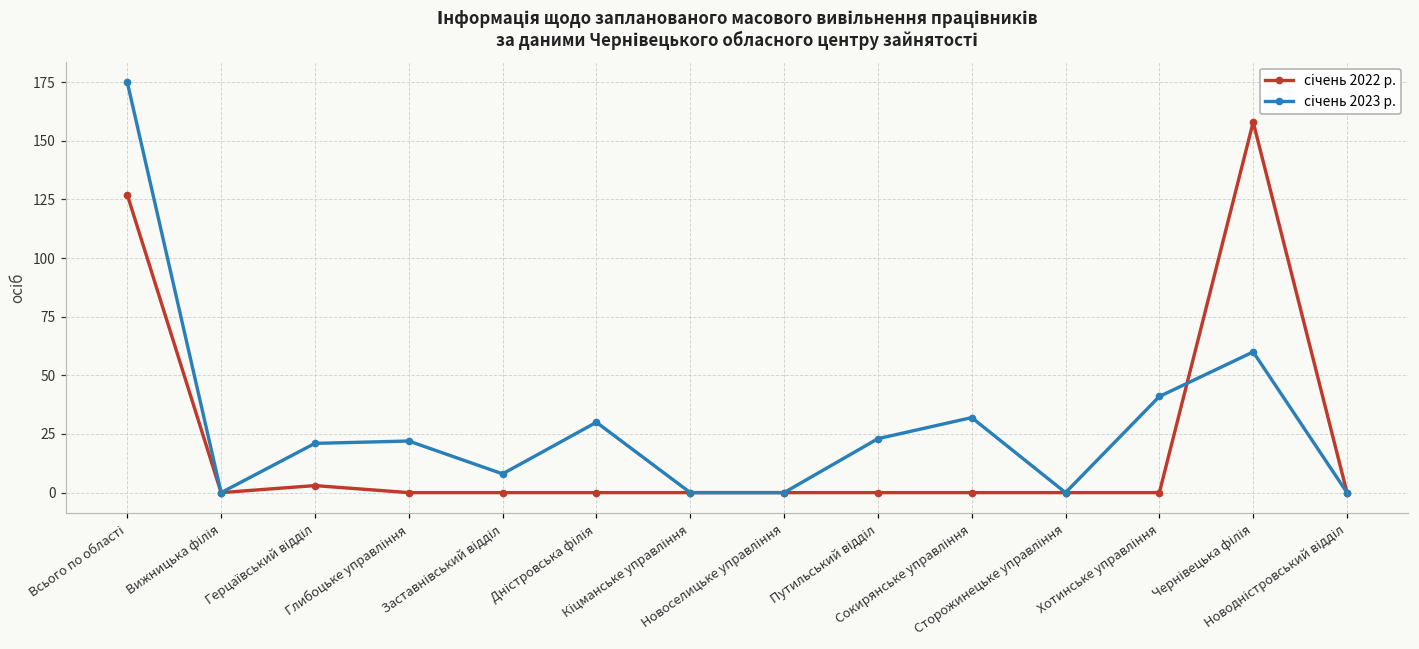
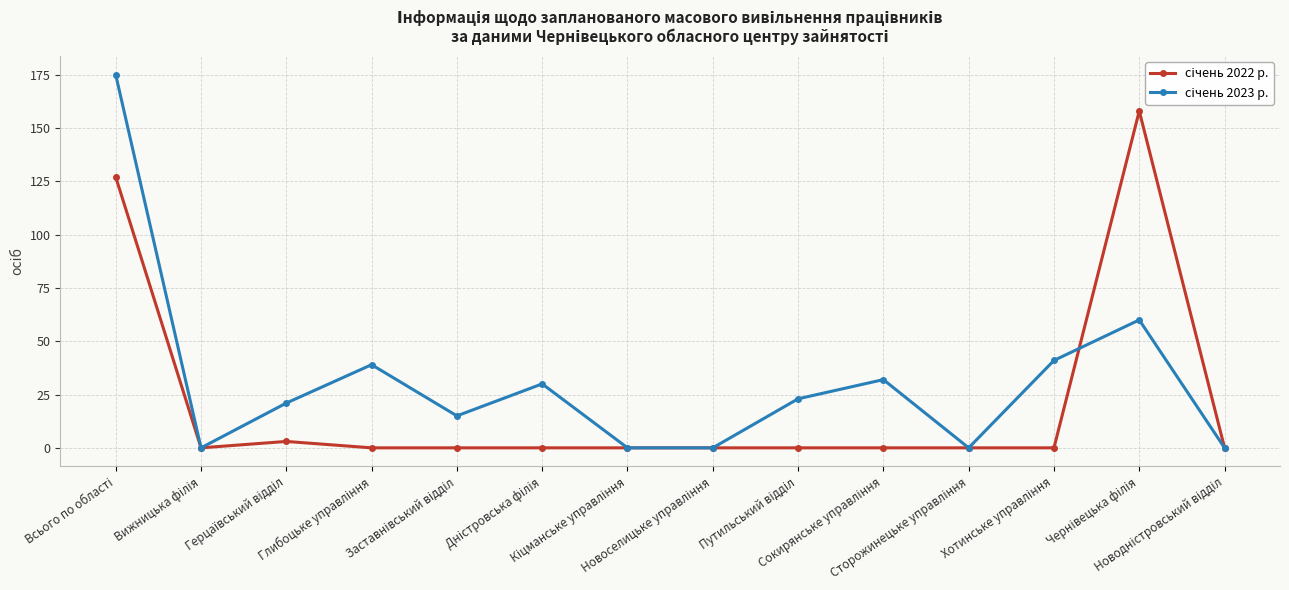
січень 2023 р., Глибоцьке управління: 22 -> 39
січень 2023 р., Заставнівський відділ: 8 -> 15
